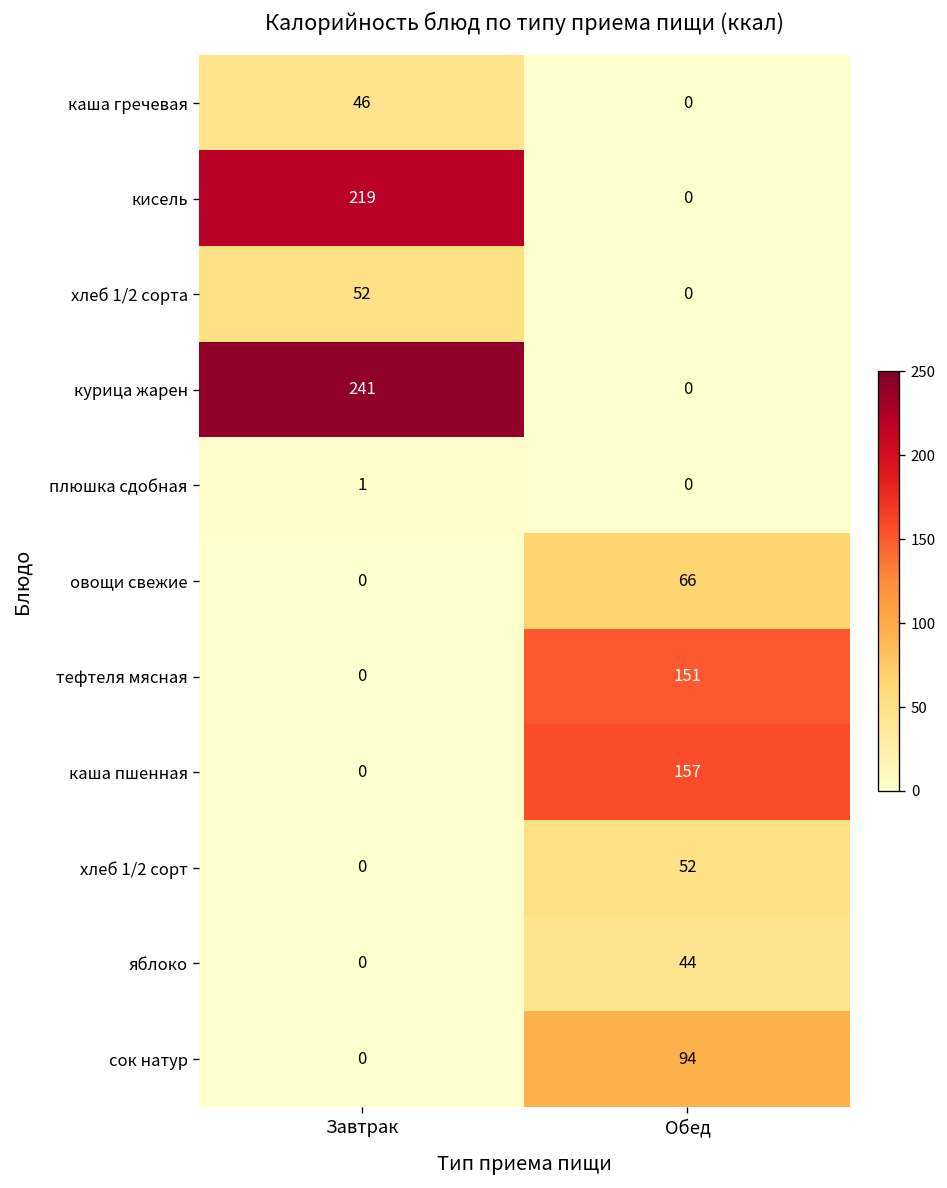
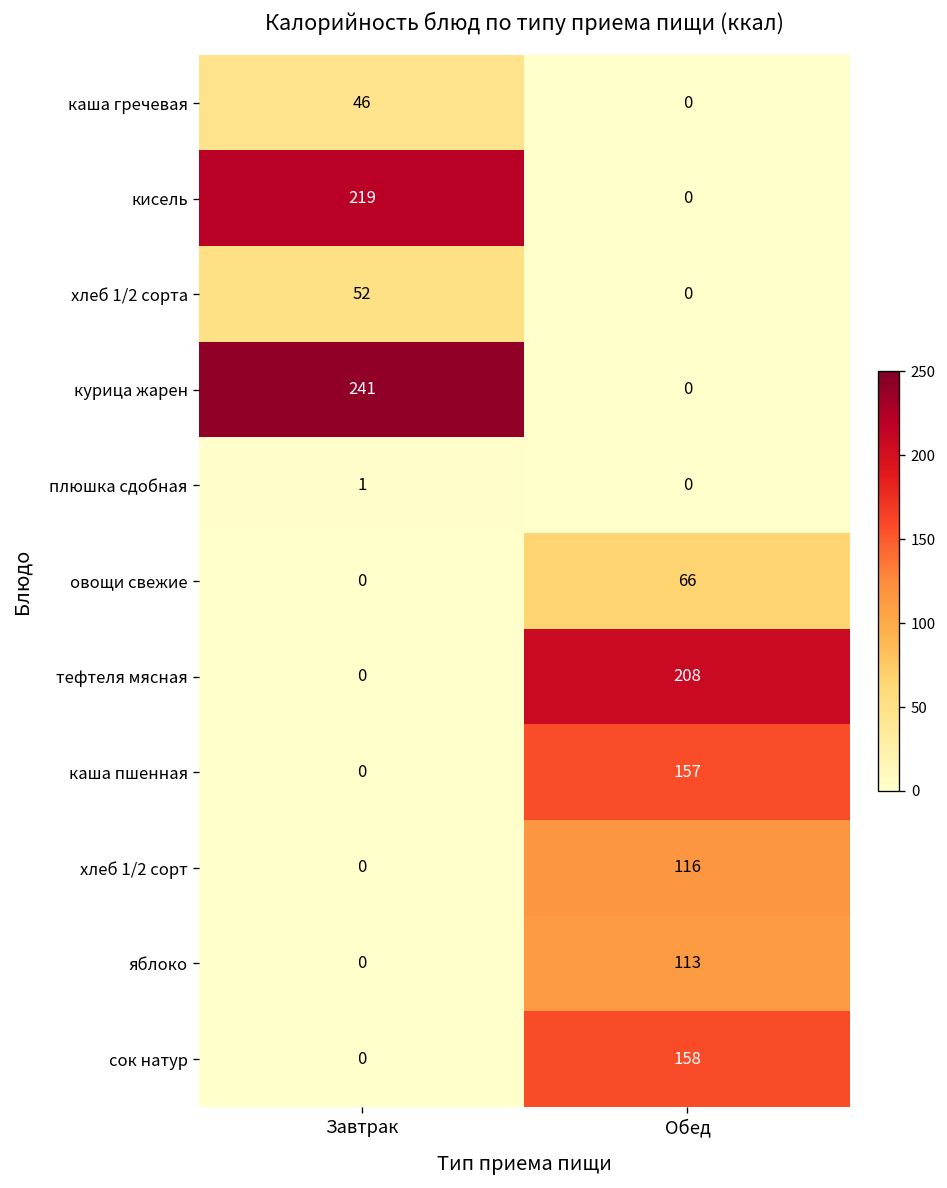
тефтеля мясная, Обед: 151 -> 208
хлеб 1/2 сорт, Обед: 52 -> 116
яблоко, Обед: 44 -> 113
сок натур, Обед: 94 -> 158
